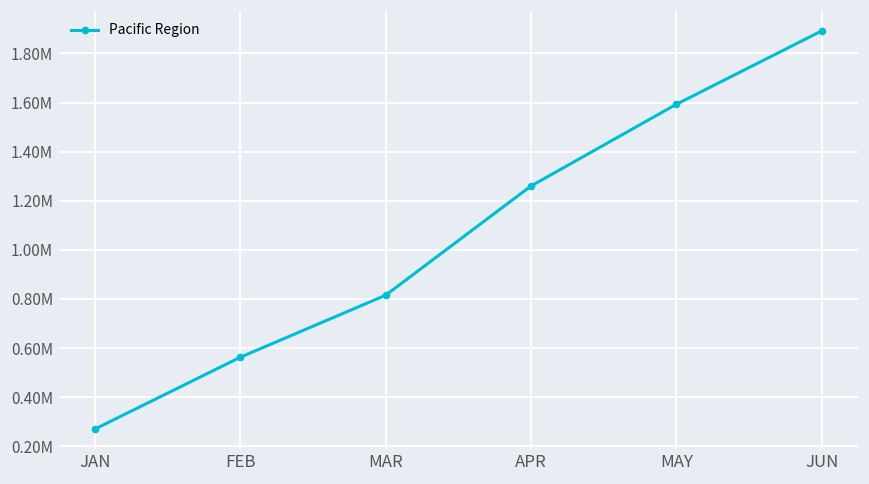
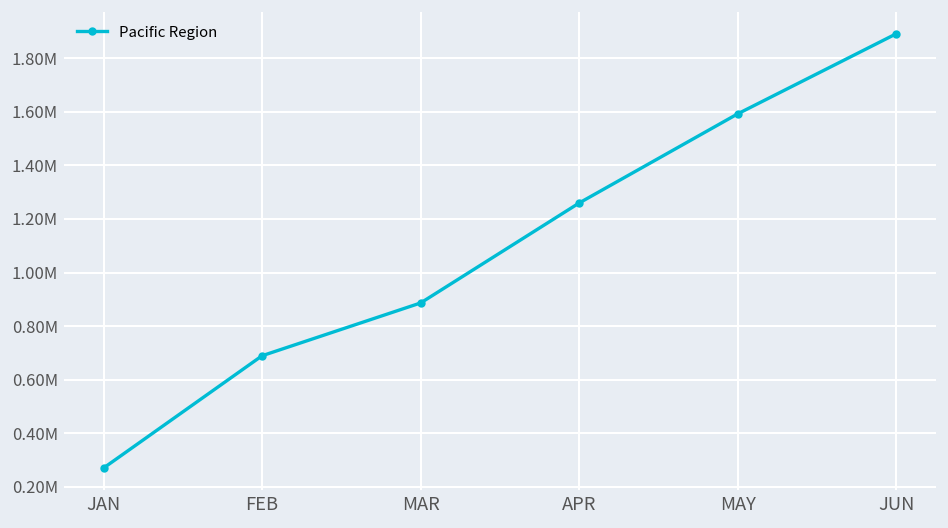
FEB: 560000 -> 690000
MAR: 820000 -> 890000
